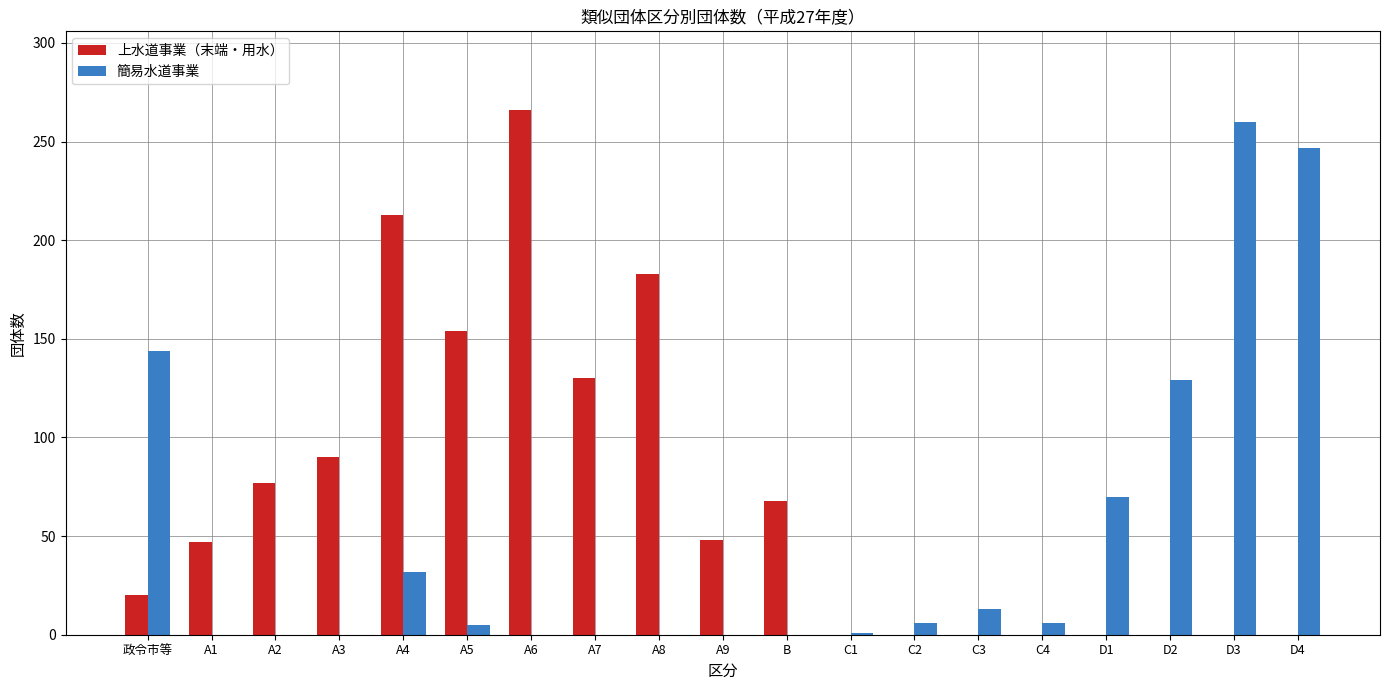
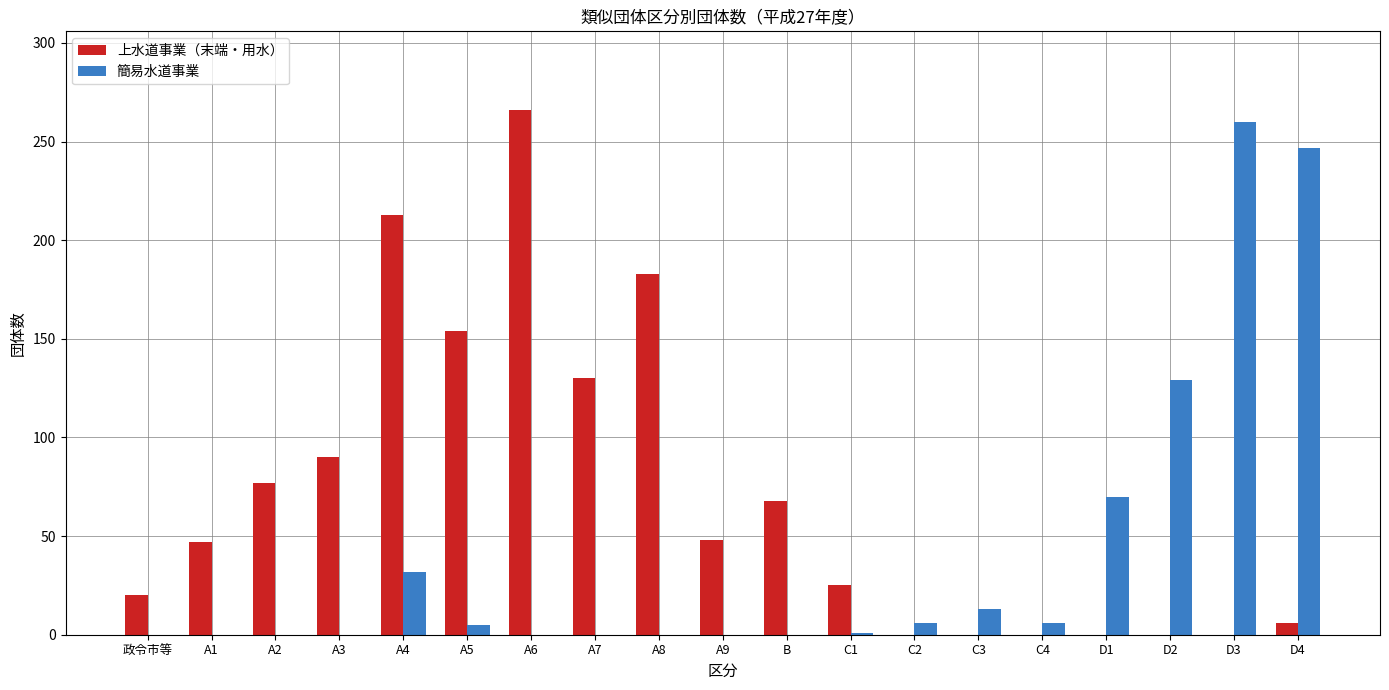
簡易水道事業, 政令市等: 144 -> 0
上水道事業（末端・用水）, C1: 0 -> 25
上水道事業（末端・用水）, D4: 0 -> 6
